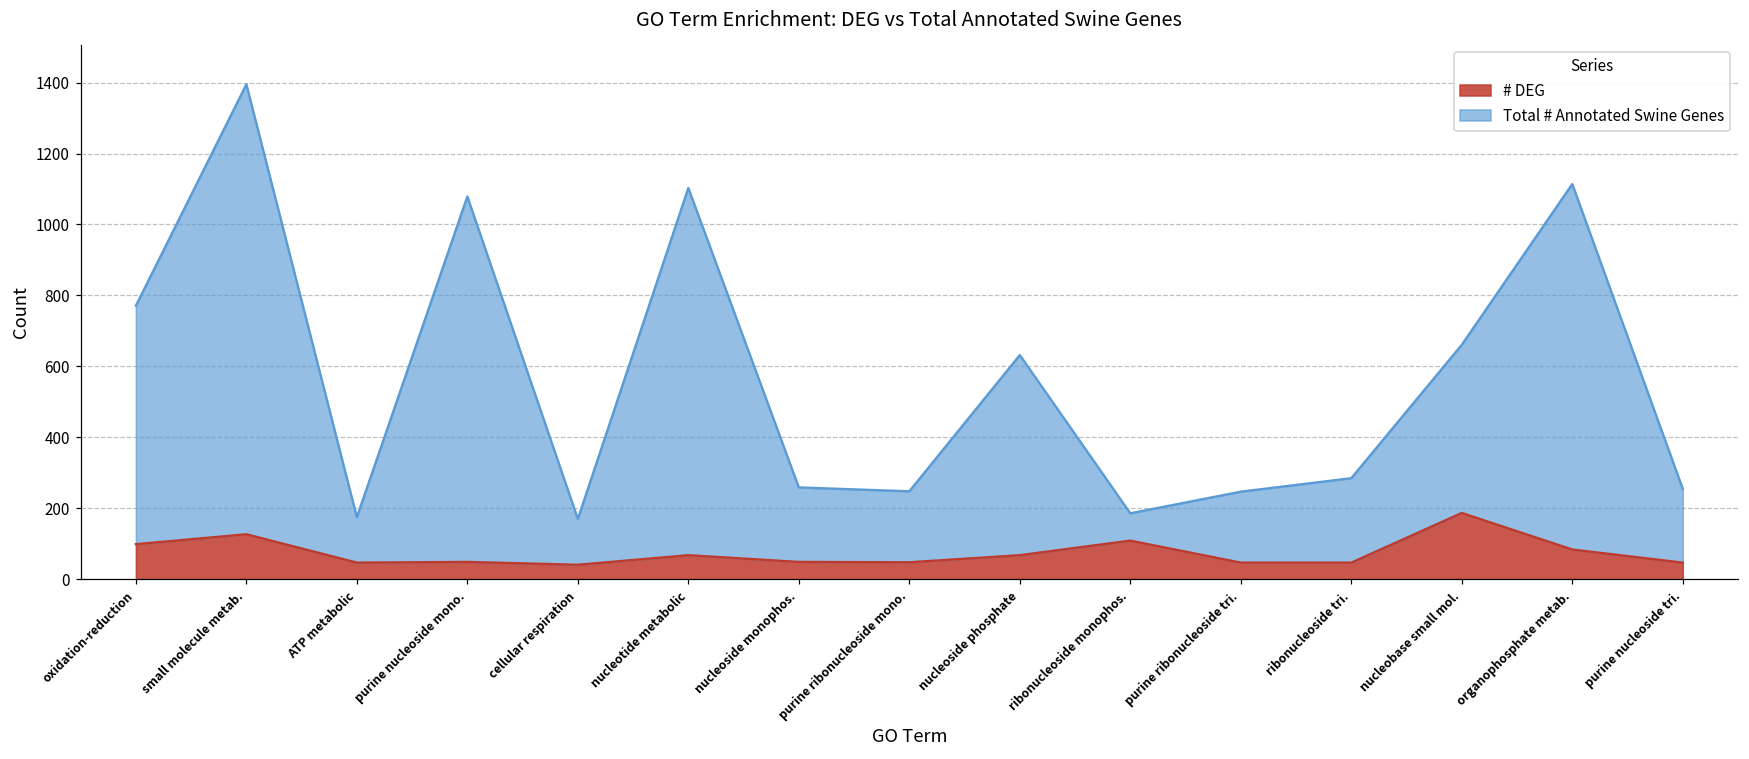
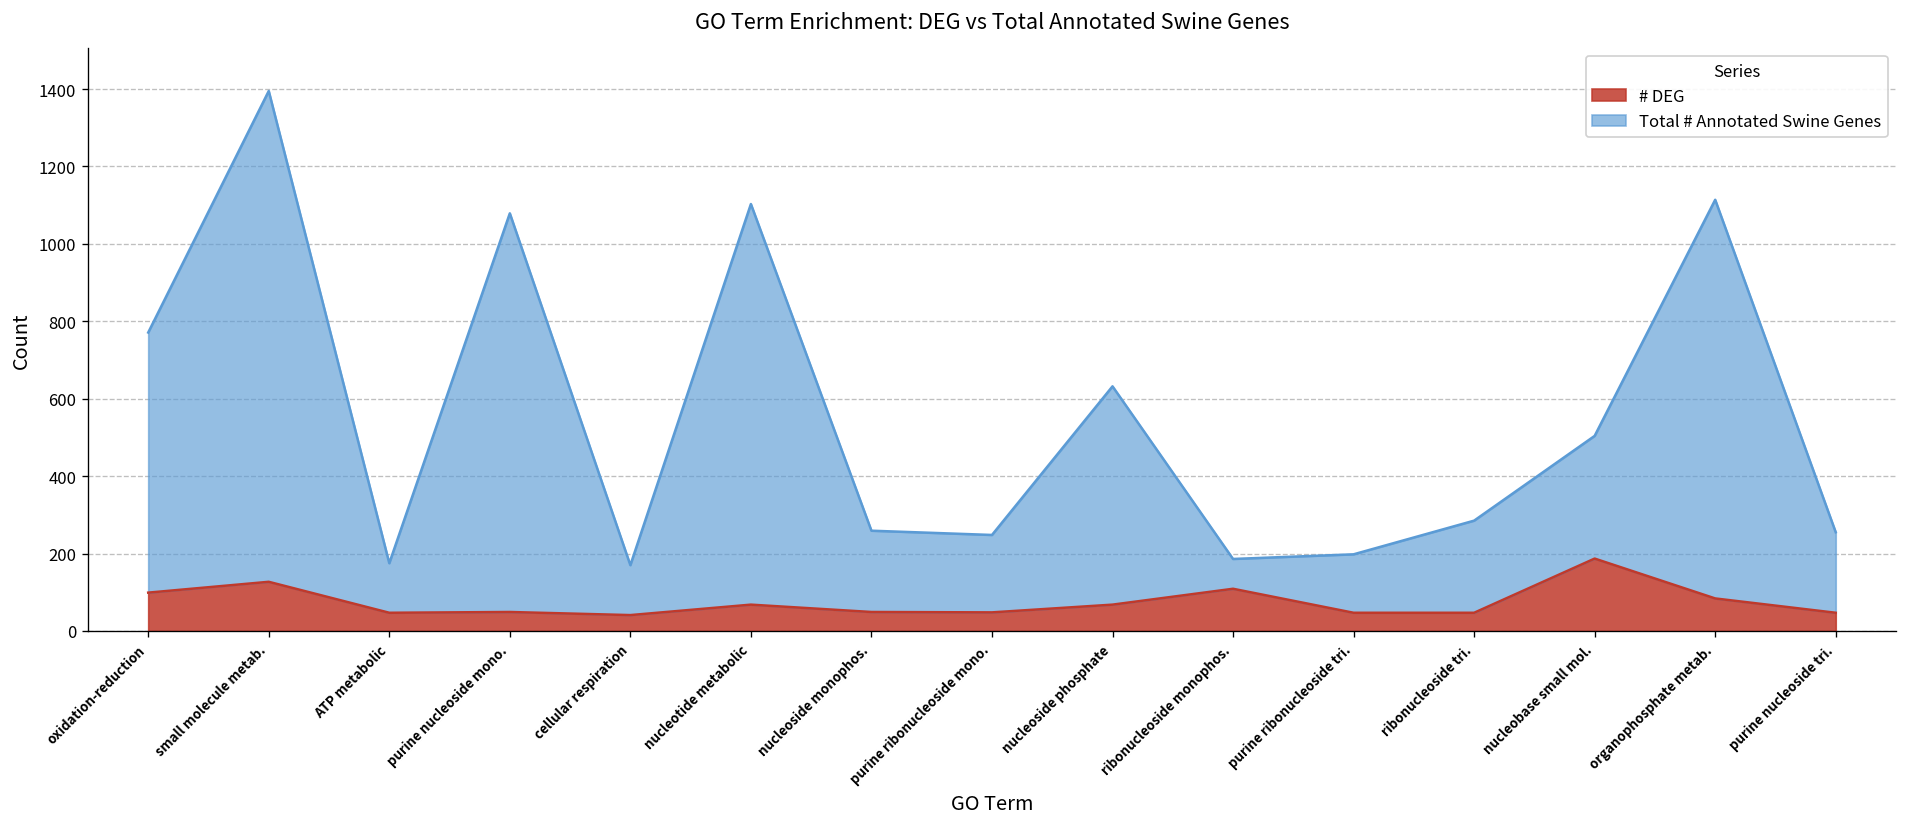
Total # Annotated Swine Genes, purine ribonucleoside tri.: 200 -> 150
Total # Annotated Swine Genes, nucleobase small mol.: 470 -> 320
